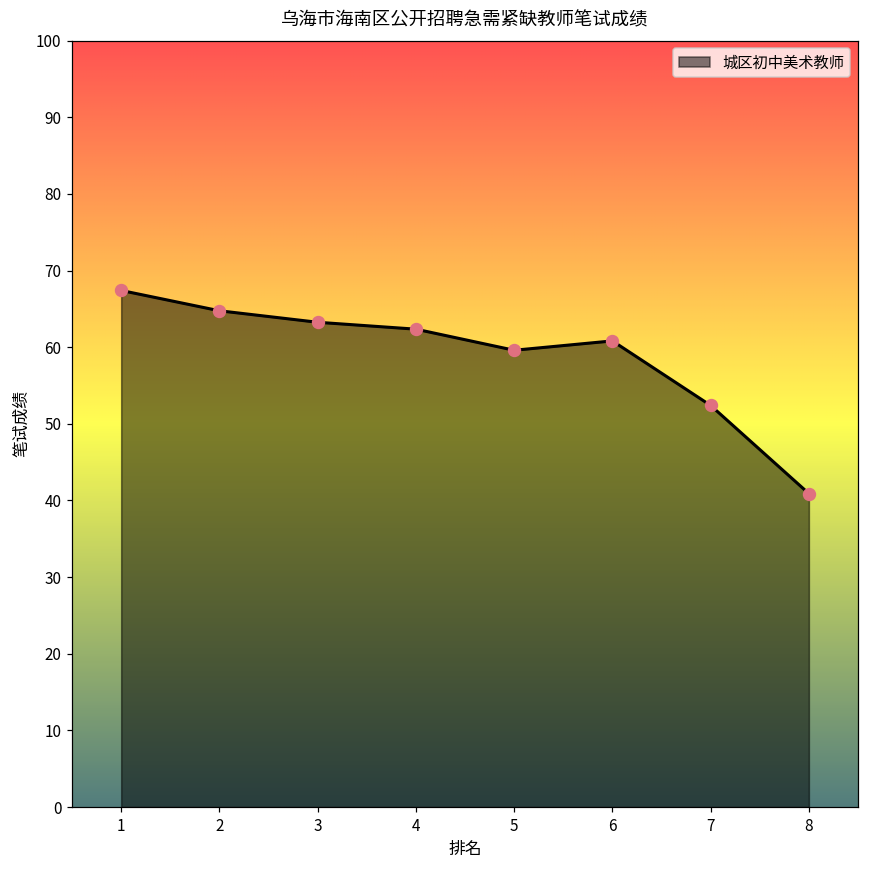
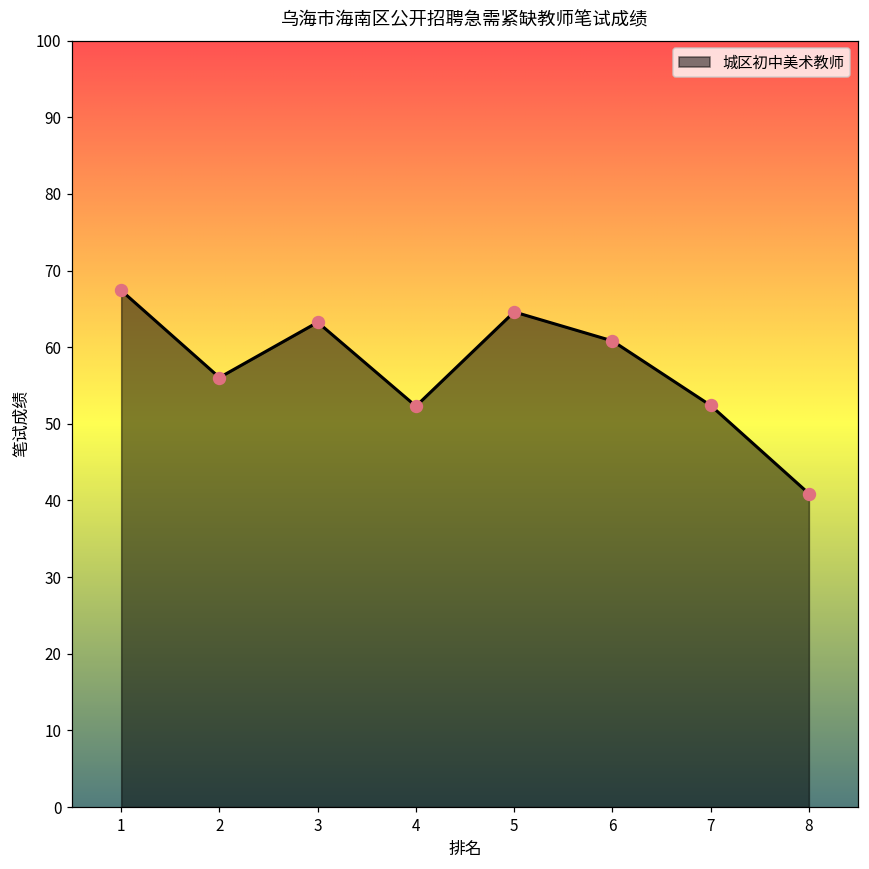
2: 65 -> 56
4: 62 -> 52
5: 60 -> 65
